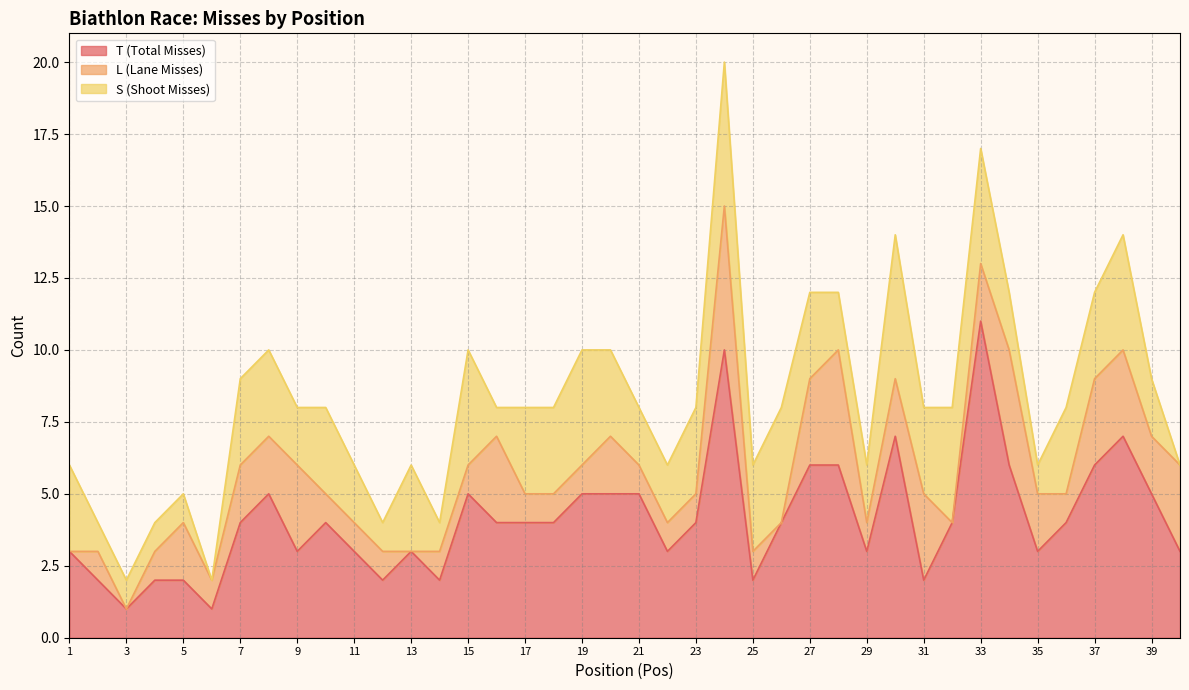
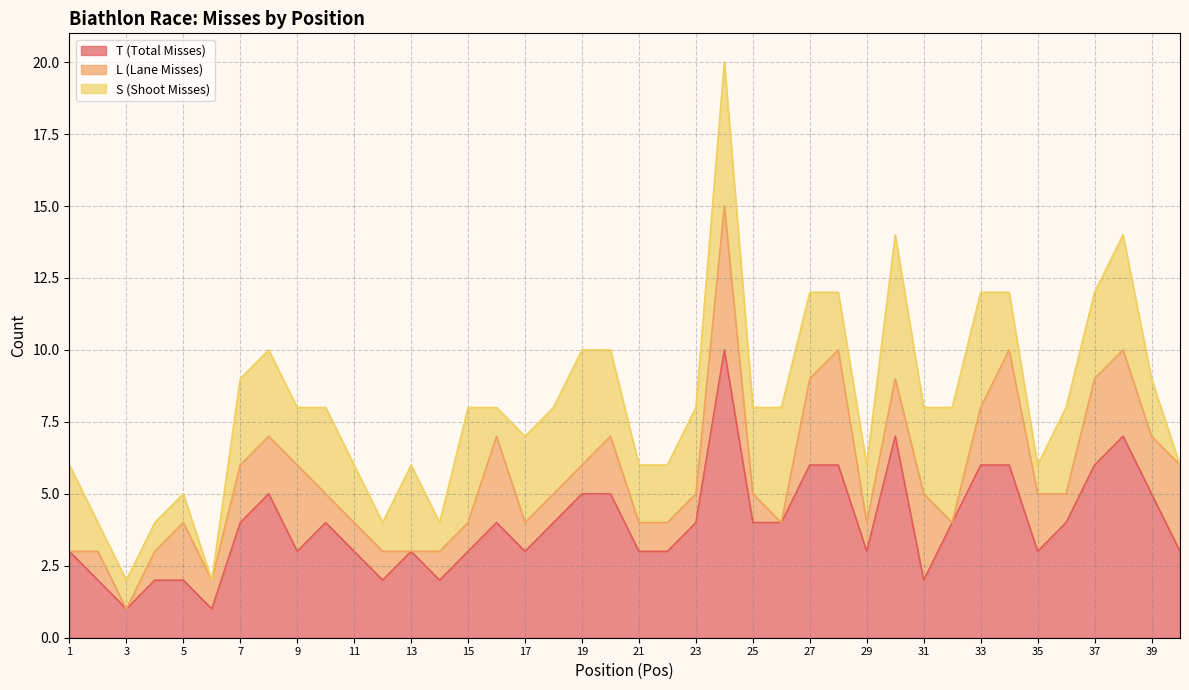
T (Total Misses), 15: 5 -> 3
T (Total Misses), 17: 4 -> 3
T (Total Misses), 21: 5 -> 3
T (Total Misses), 25: 2 -> 4
T (Total Misses), 33: 11 -> 6
